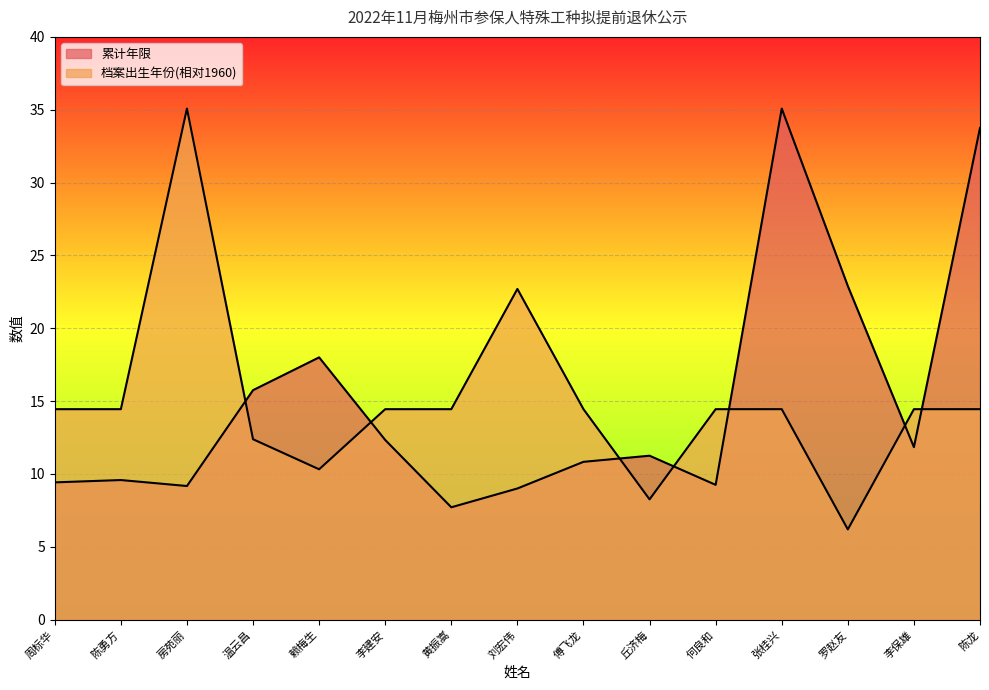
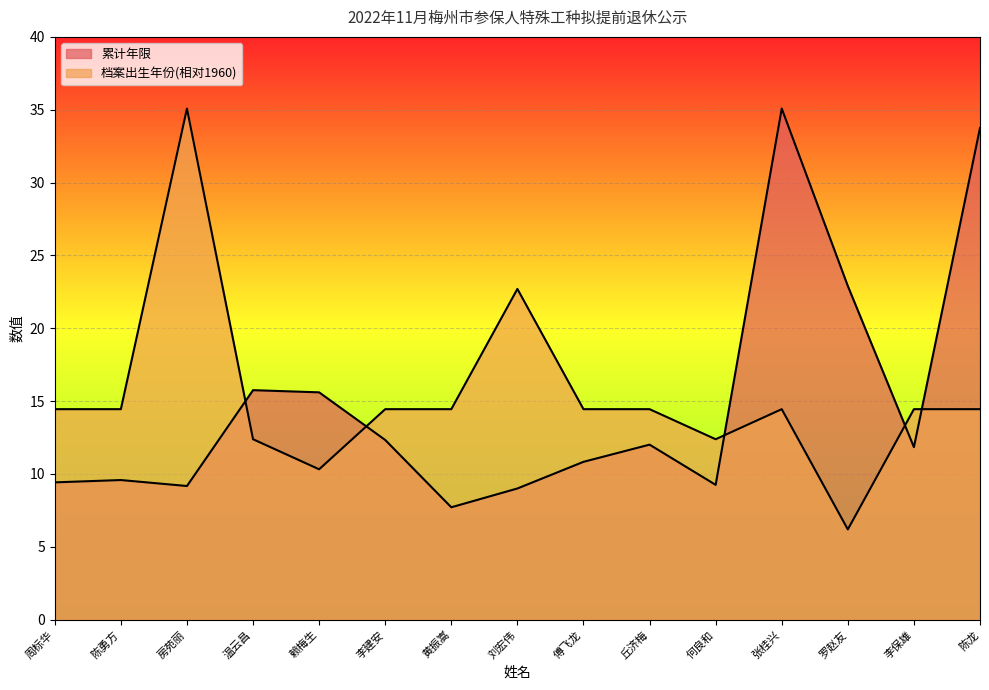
累计年限, 赖梅生: 18.0 -> 15.6
累计年限, 丘济梅: 11.3 -> 12.0
档案出生年份(相对1960), 丘济梅: 8.3 -> 14.4
档案出生年份(相对1960), 何良和: 14.4 -> 12.4
